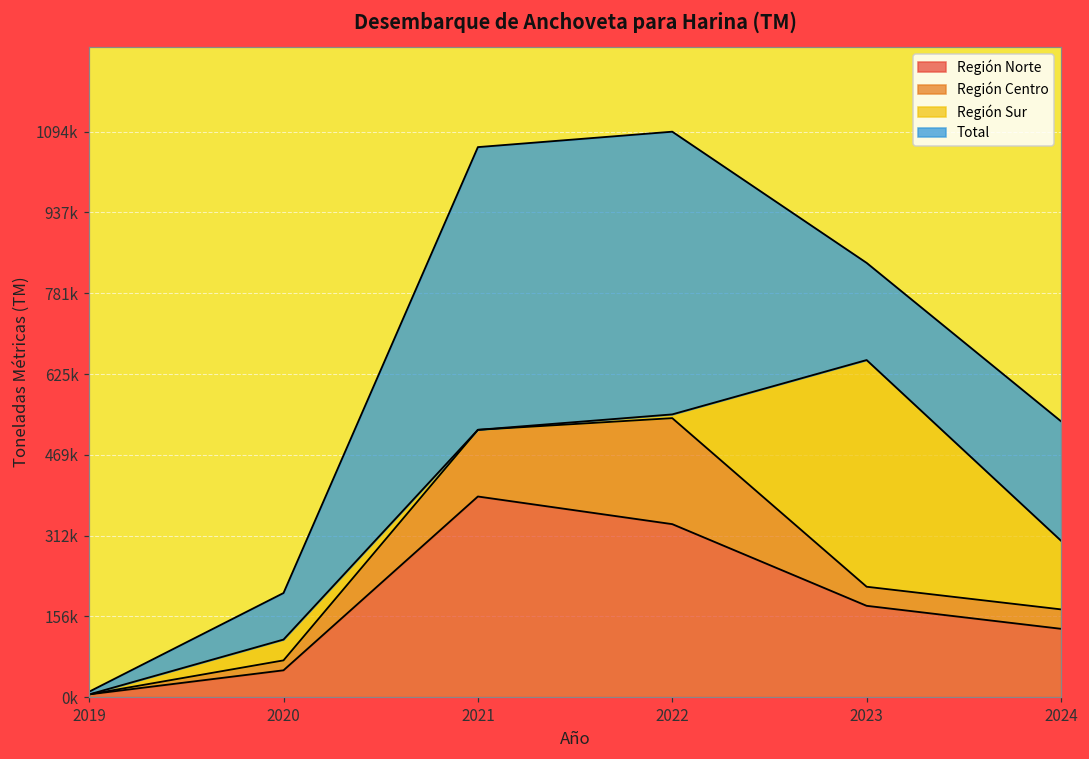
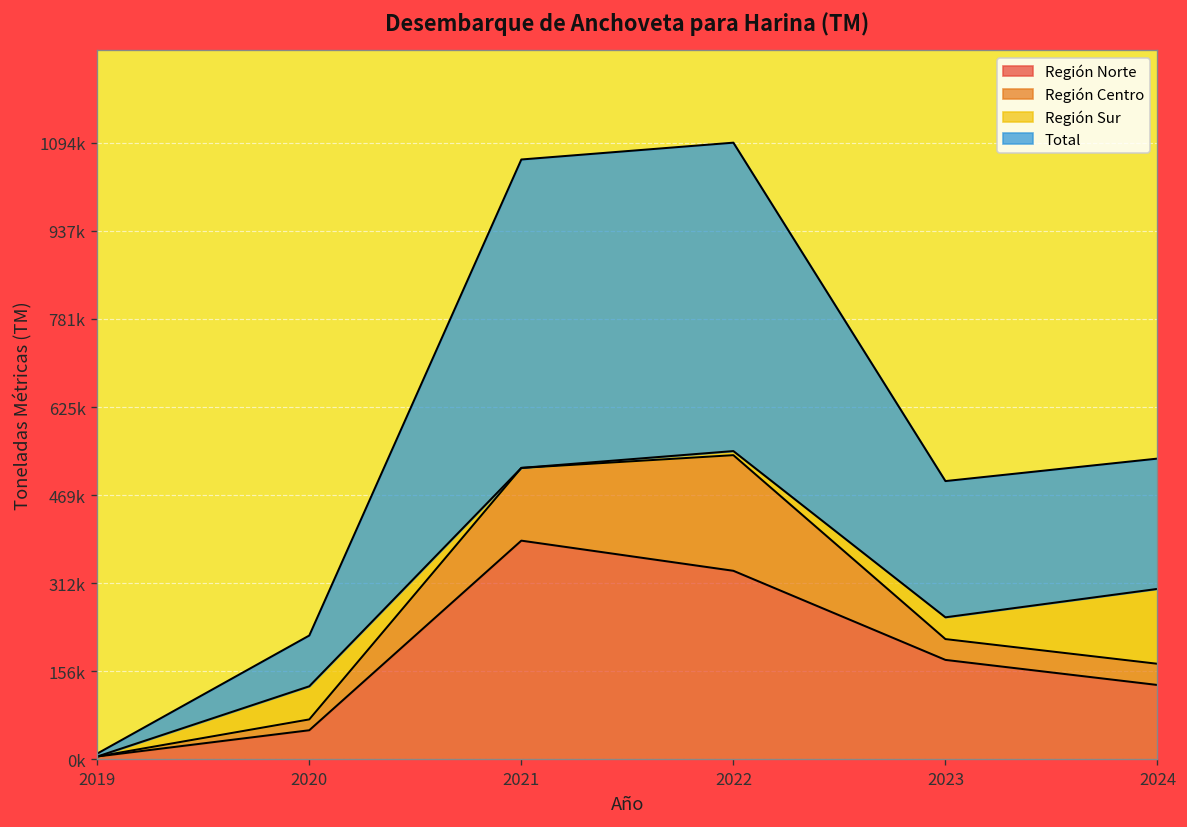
Región Sur, 2020: 40000 -> 60000
Región Sur, 2023: 440000 -> 40000
Total, 2023: 190000 -> 240000
